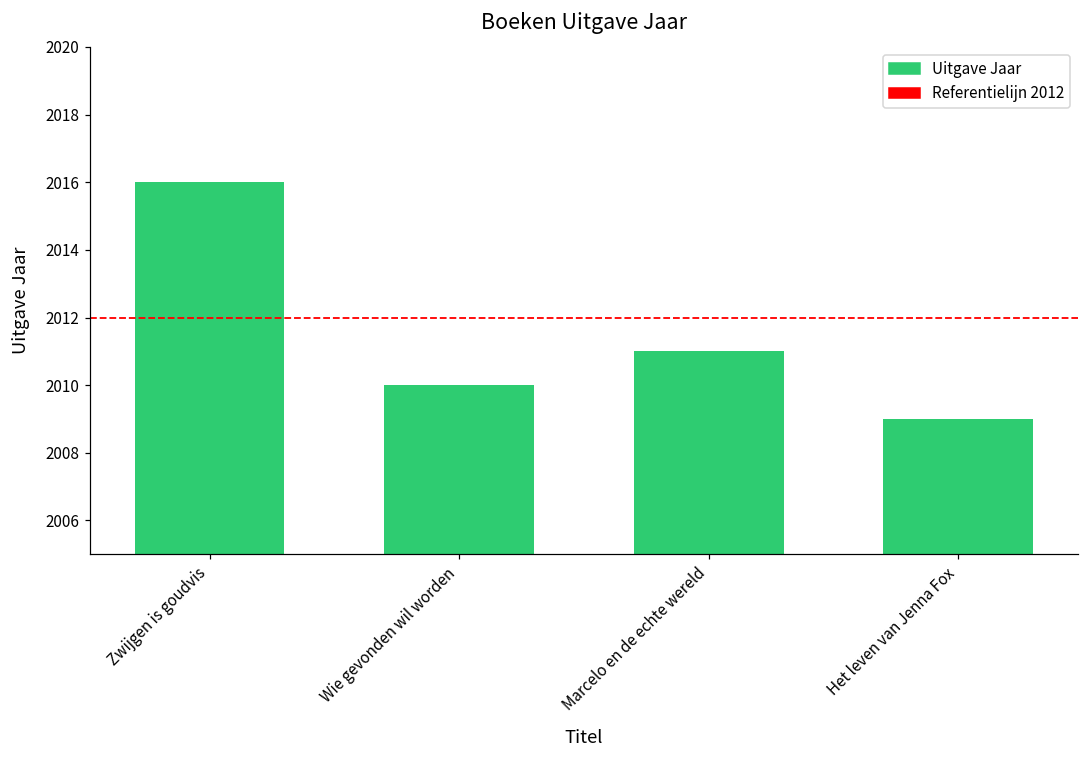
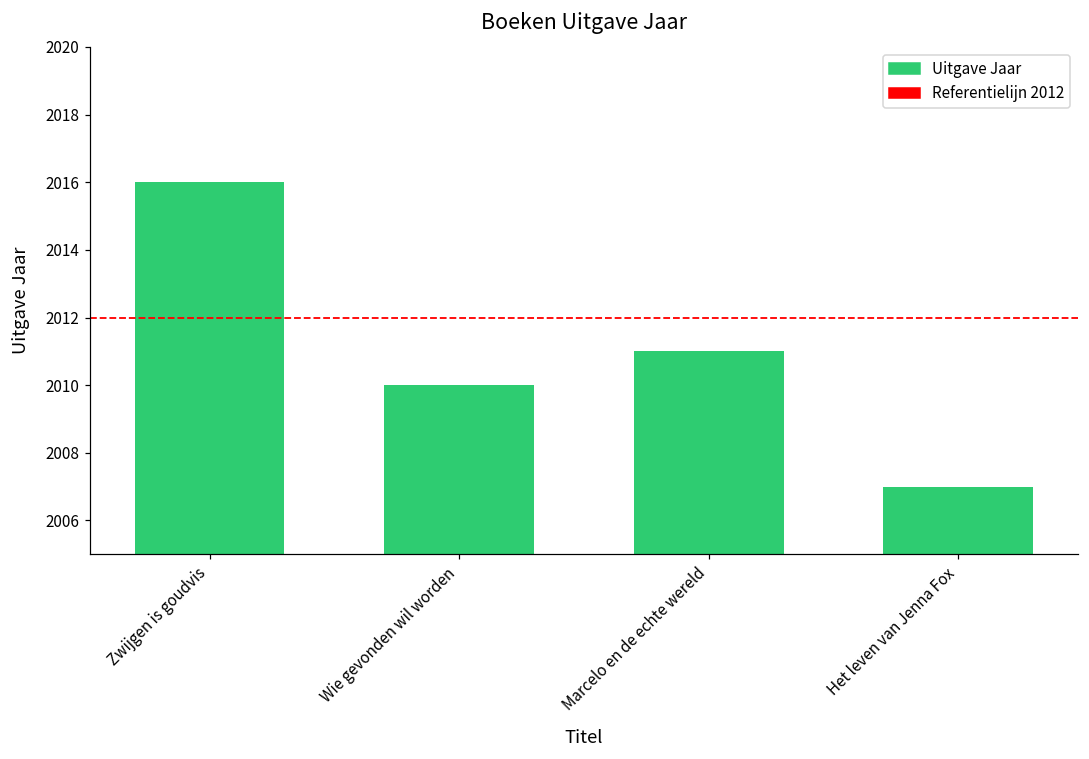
Het leven van Jenna Fox: 2009 -> 2007
